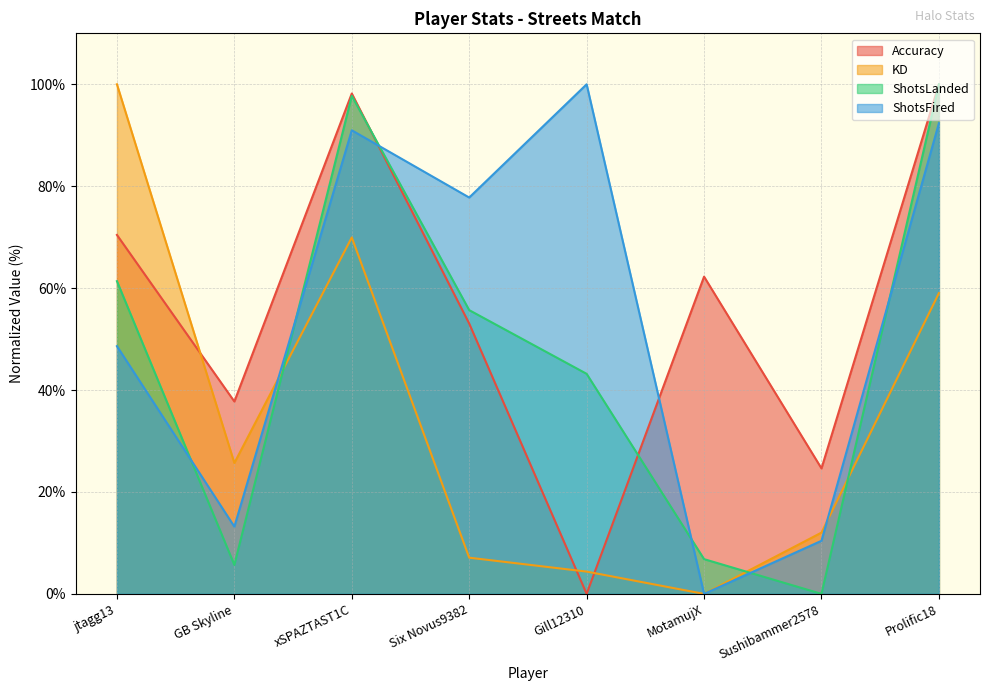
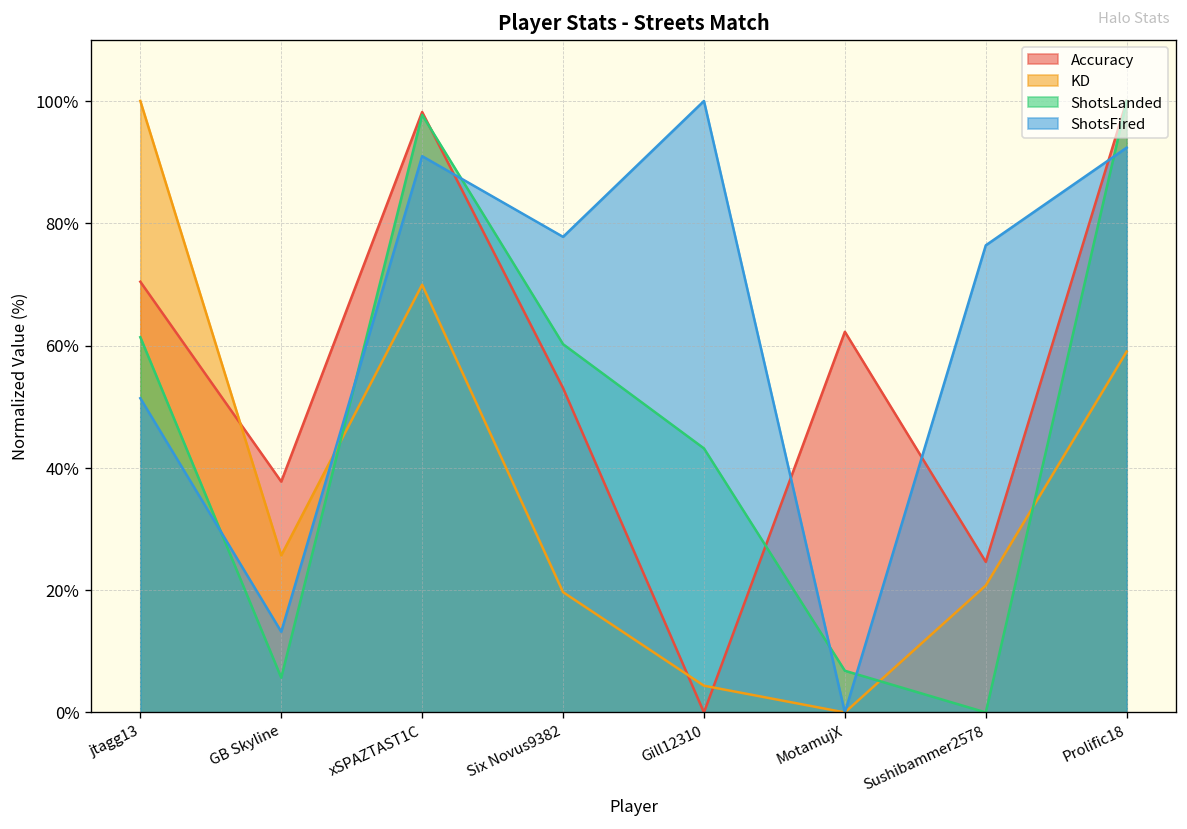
ShotsFired, jtagg13: 49% -> 51%
KD, Six Novus9382: 7% -> 20%
ShotsLanded, Six Novus9382: 56% -> 60%
KD, Sushibammer2578: 12% -> 21%
ShotsFired, Sushibammer2578: 10% -> 76%
